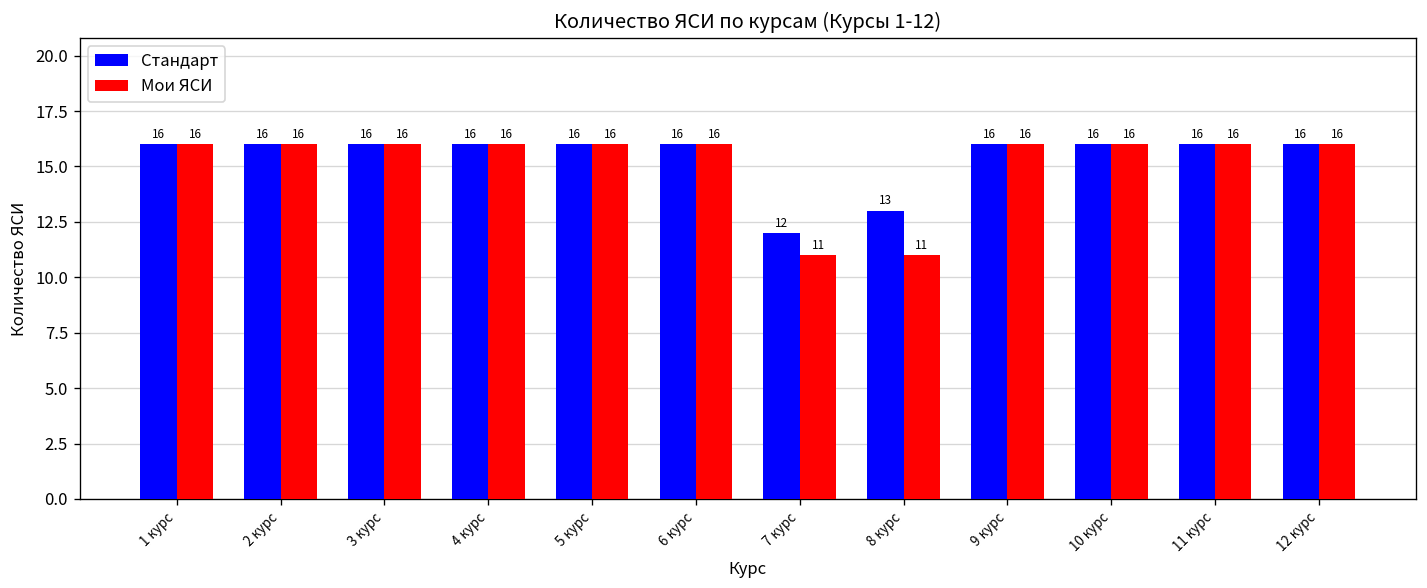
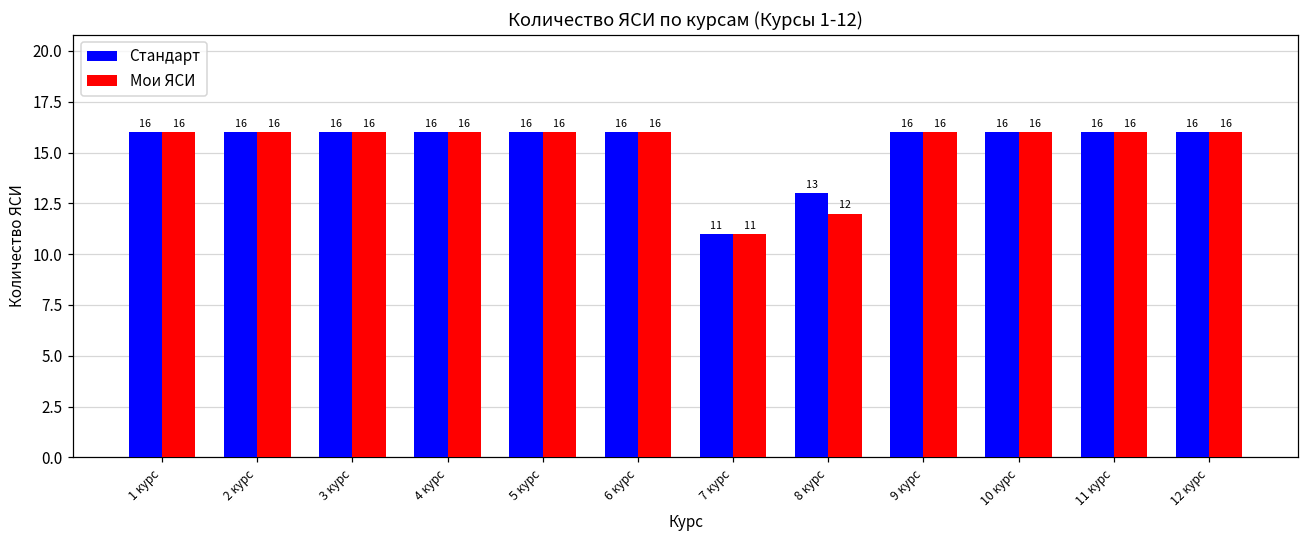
Стандарт, 7 курс: 12 -> 11
Мои ЯСИ, 8 курс: 11 -> 12
